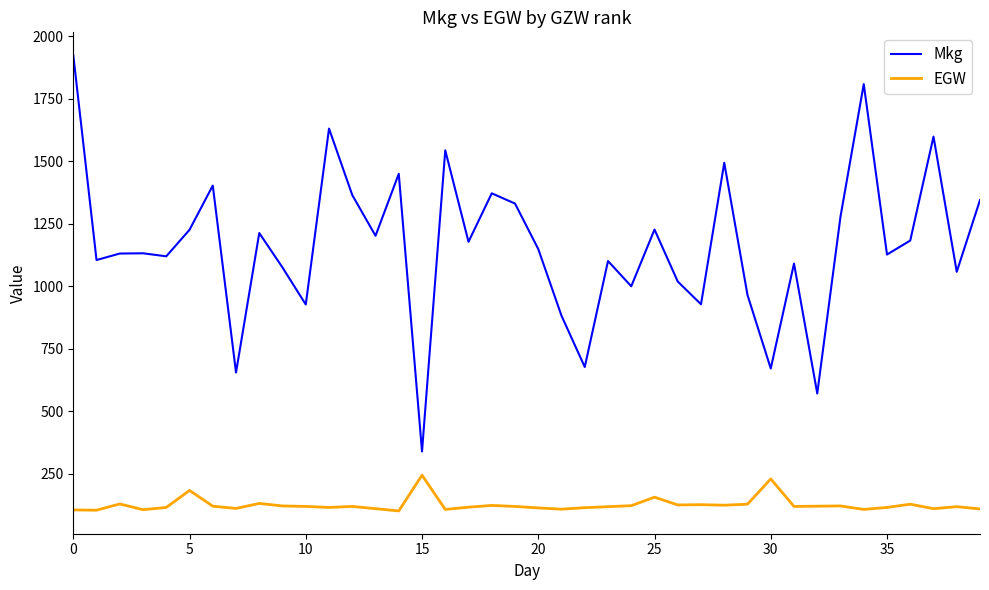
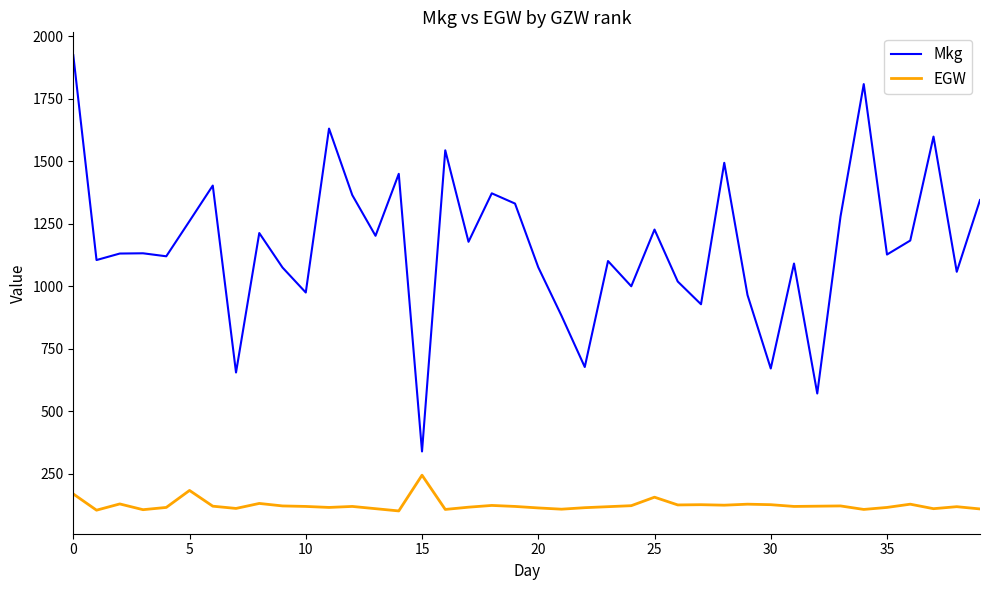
EGW, 0: 110 -> 170
Mkg, 5: 1230 -> 1260
Mkg, 10: 930 -> 980
Mkg, 20: 1150 -> 1080
EGW, 30: 230 -> 130
